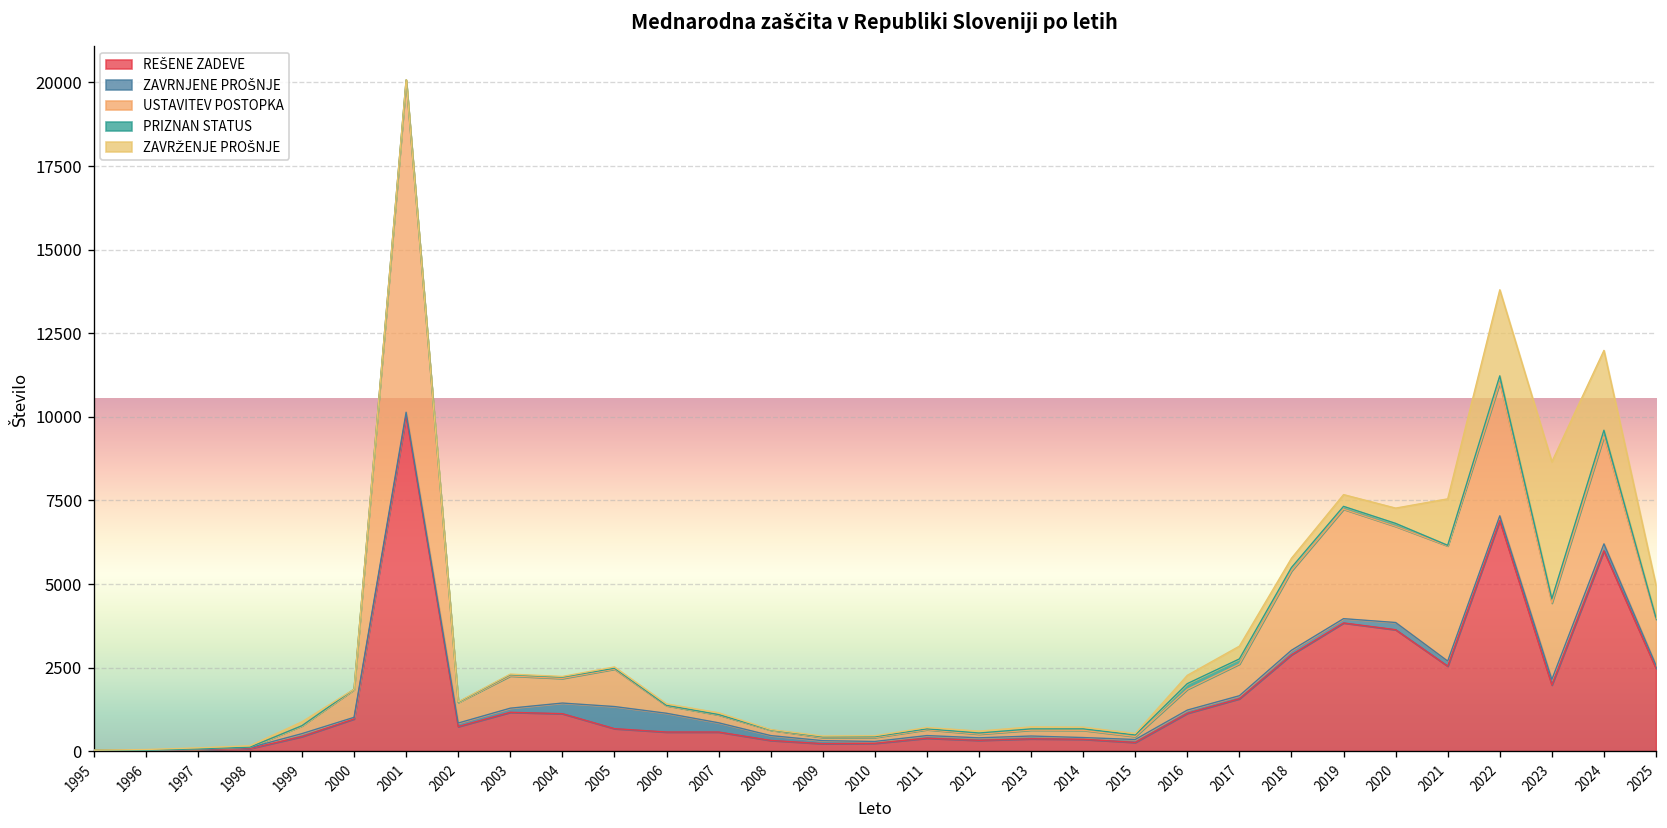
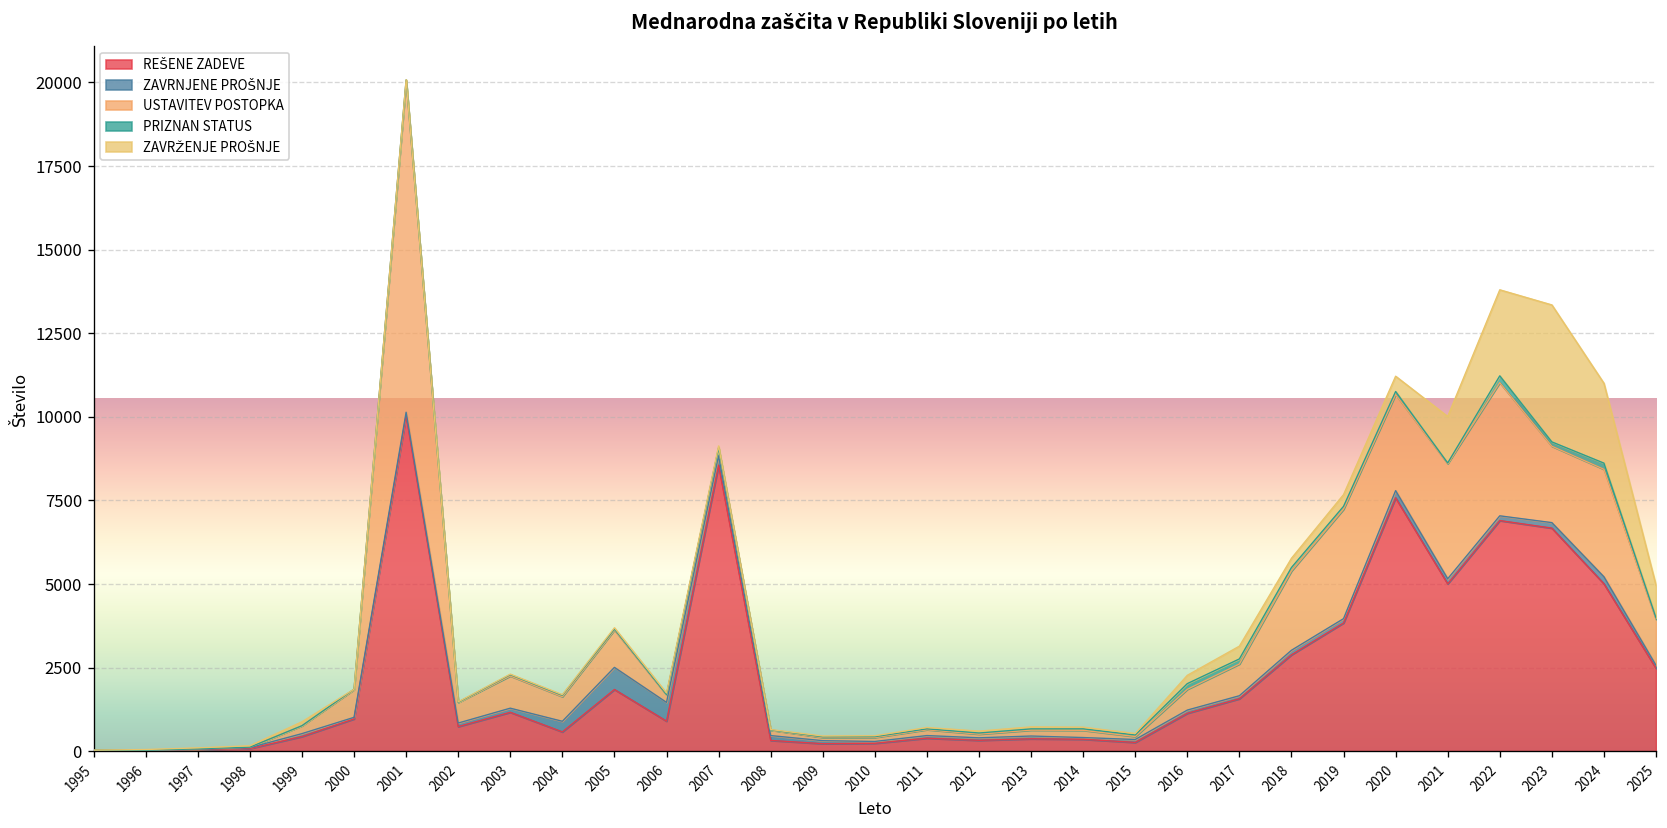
REŠENE ZADEVE, 2004: 1100 -> 600
REŠENE ZADEVE, 2005: 700 -> 1800
REŠENE ZADEVE, 2006: 600 -> 900
REŠENE ZADEVE, 2007: 600 -> 8600
REŠENE ZADEVE, 2020: 3600 -> 7600
REŠENE ZADEVE, 2021: 2500 -> 5000
REŠENE ZADEVE, 2023: 2000 -> 6700
REŠENE ZADEVE, 2024: 6000 -> 5000
